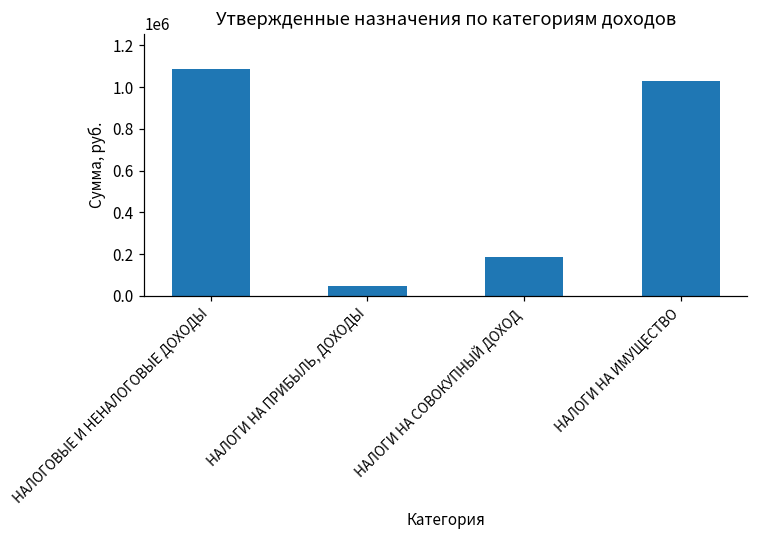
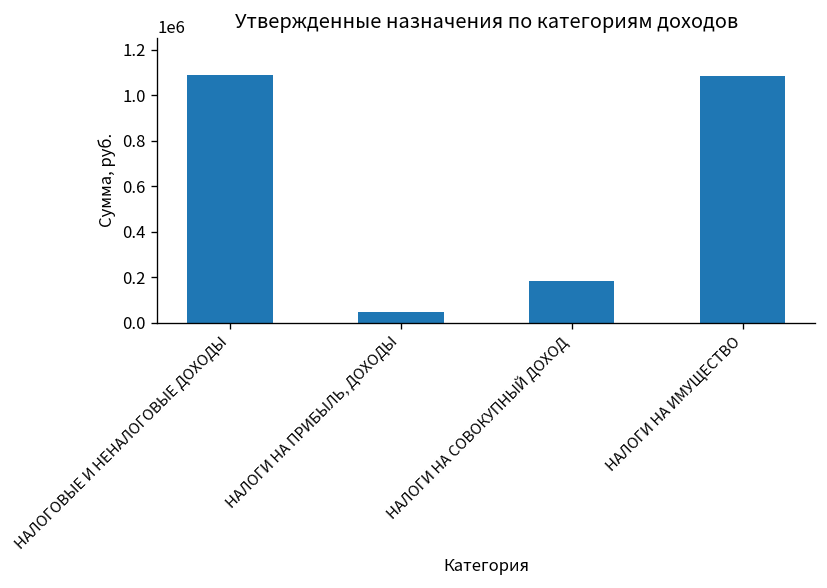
НАЛОГИ НА ИМУЩЕСТВО: 1030000 -> 1080000
